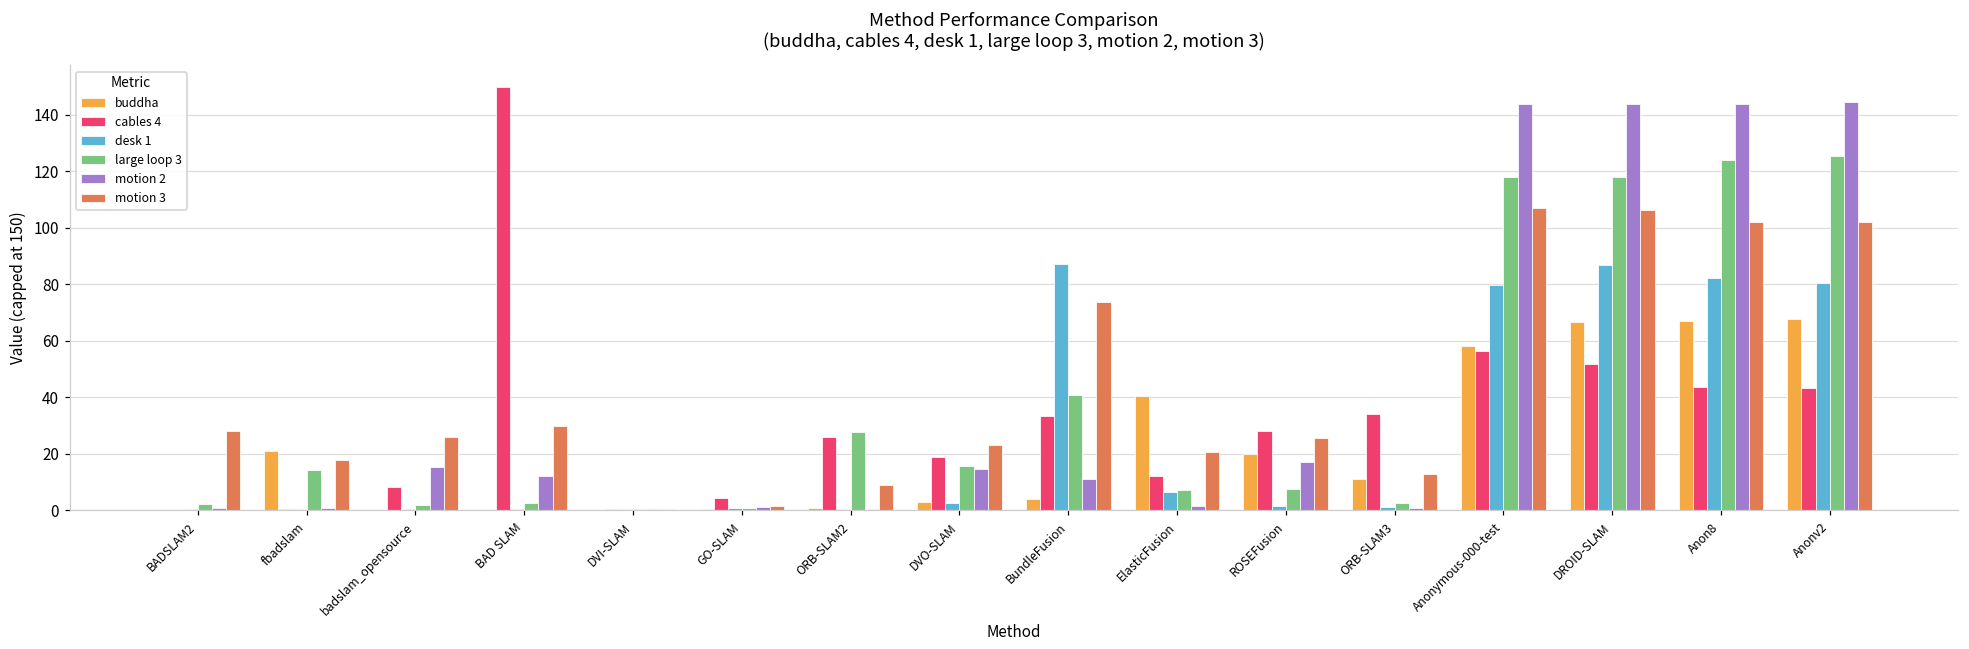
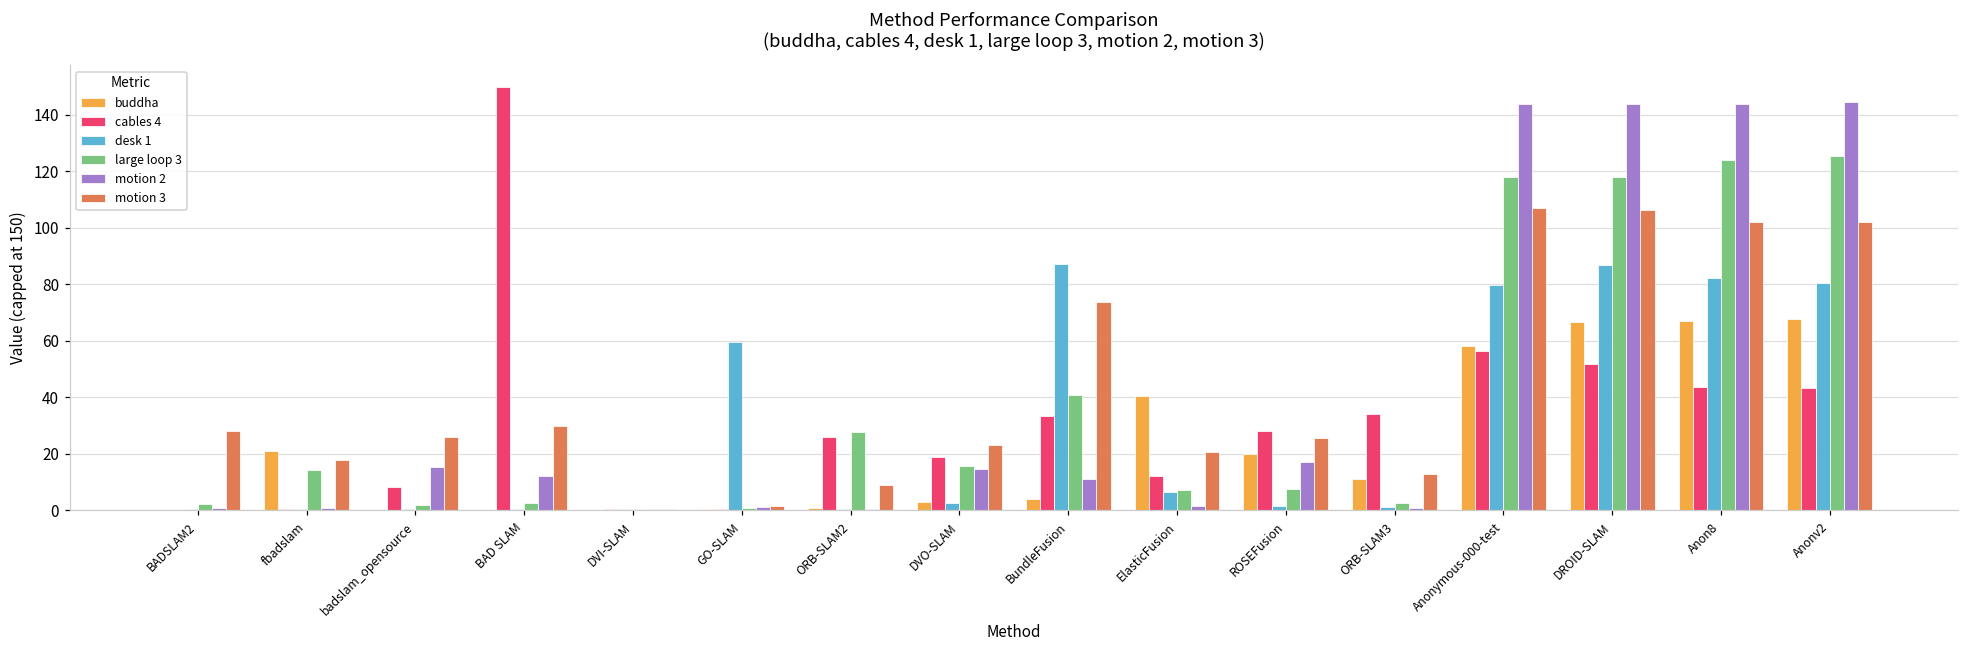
cables 4, GO-SLAM: 4 -> 0
desk 1, GO-SLAM: 1 -> 60
